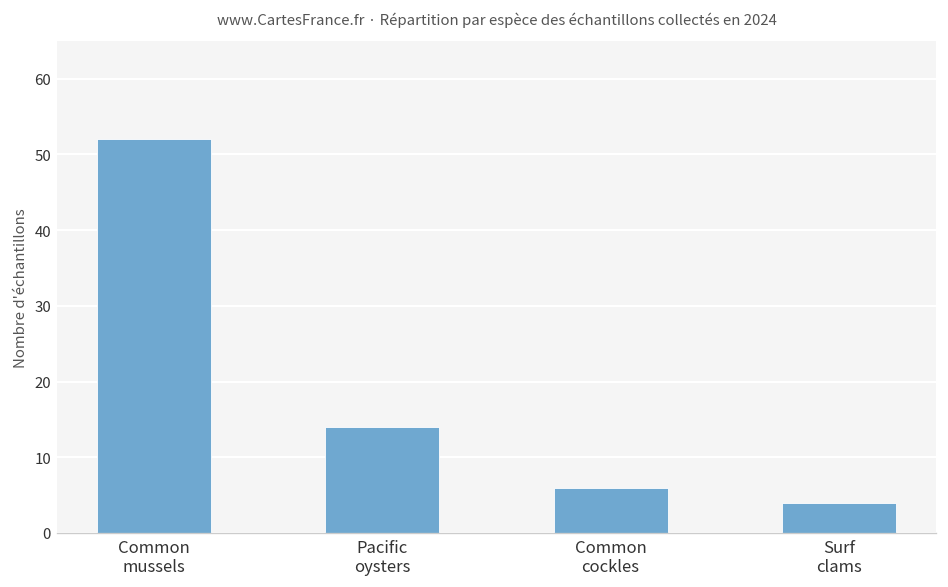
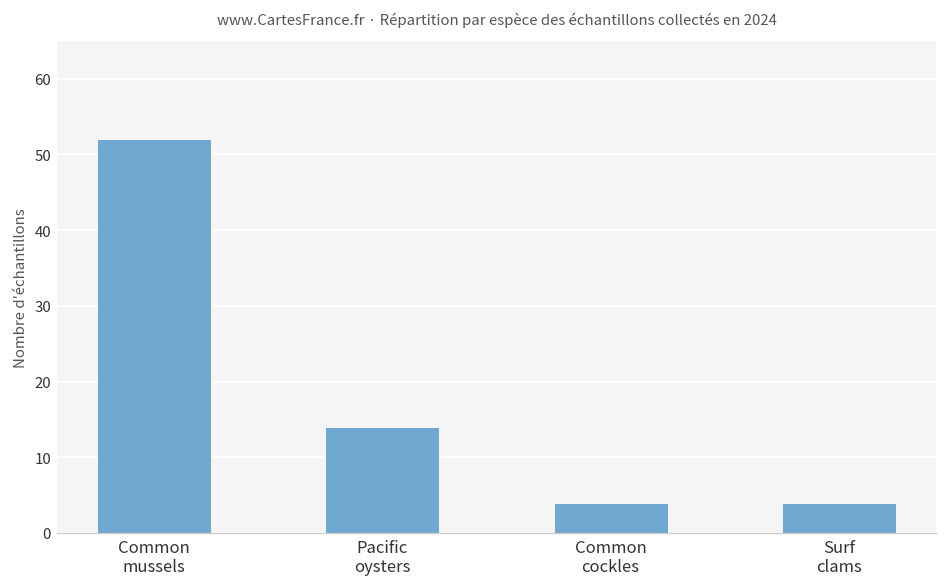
Common cockles: 6 -> 4
